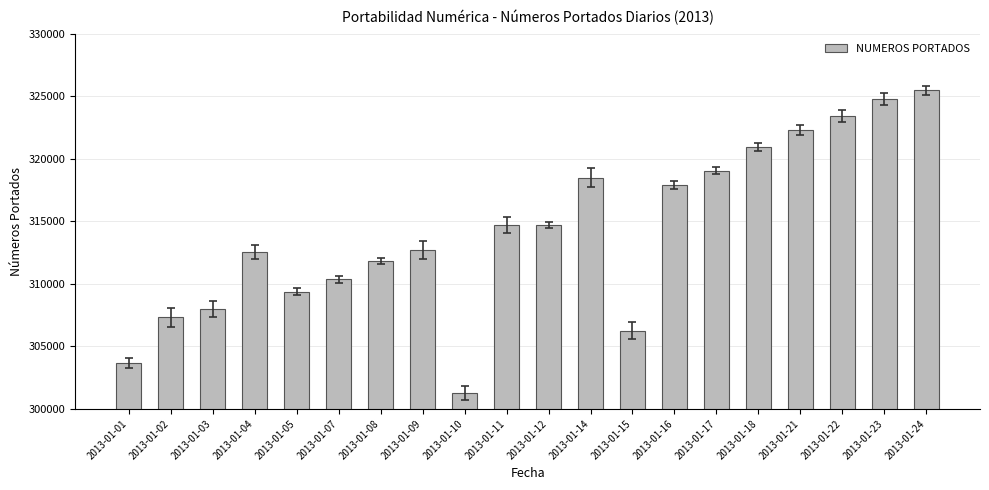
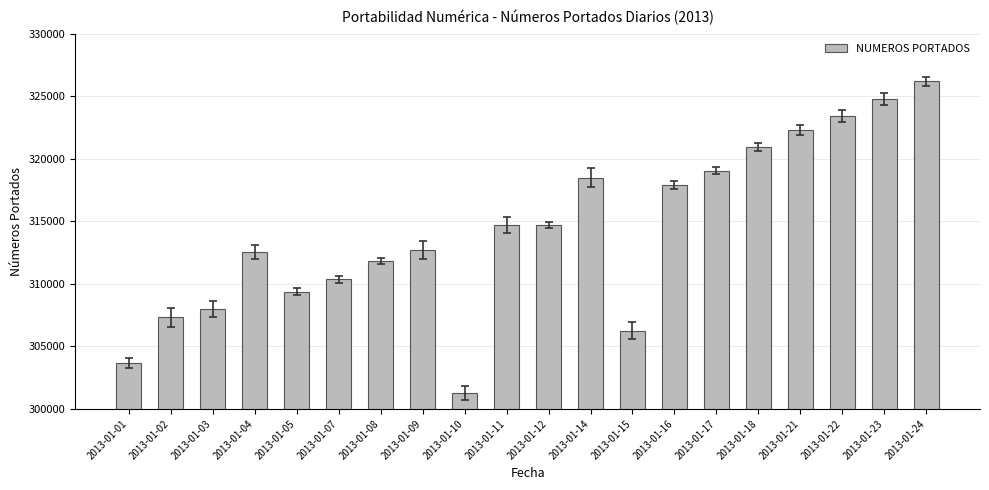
NUMEROS PORTADOS, 2013-01-24: 325500 -> 326200
